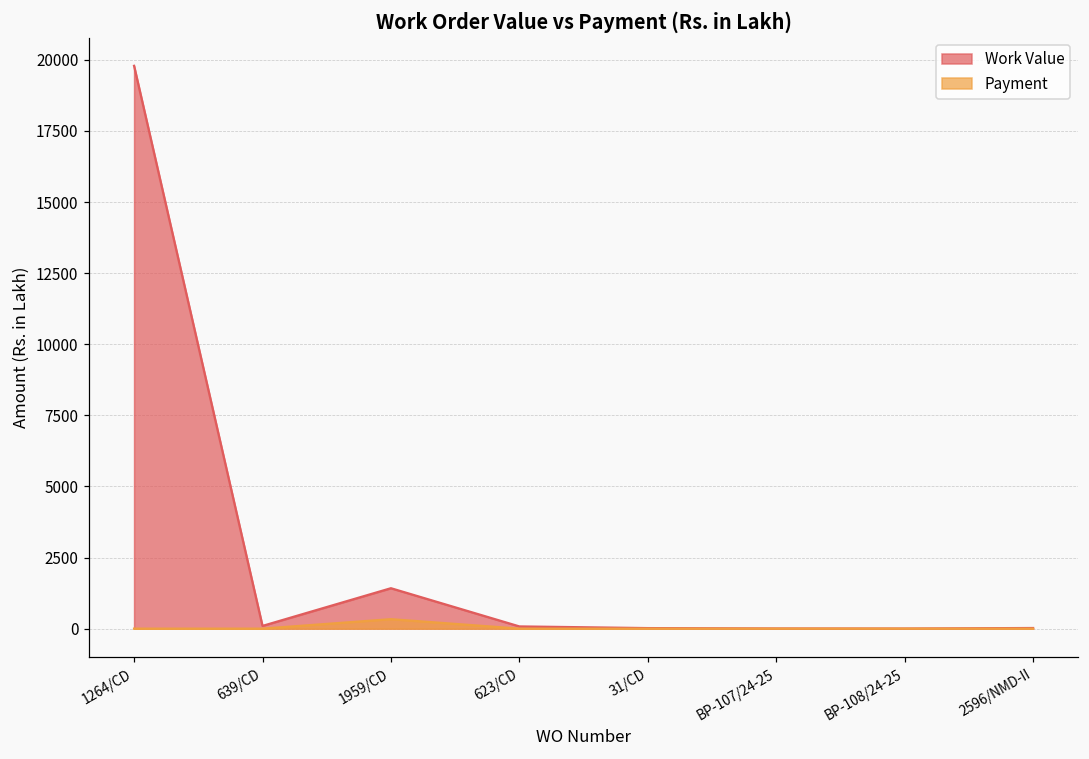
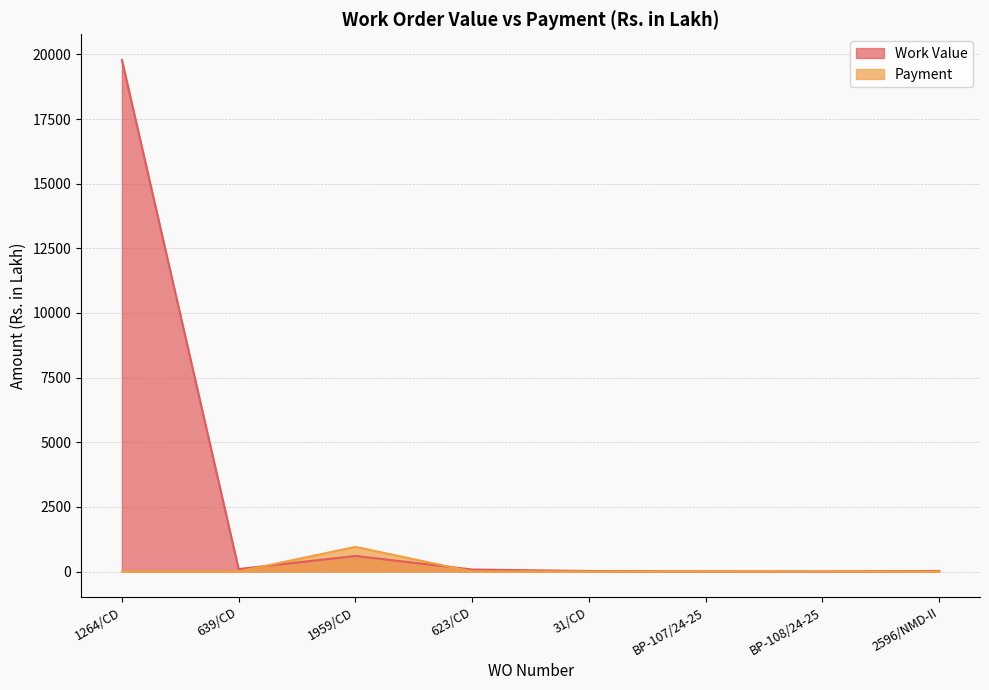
Work Value, 1959/CD: 1400 -> 600
Payment, 1959/CD: 300 -> 1000
